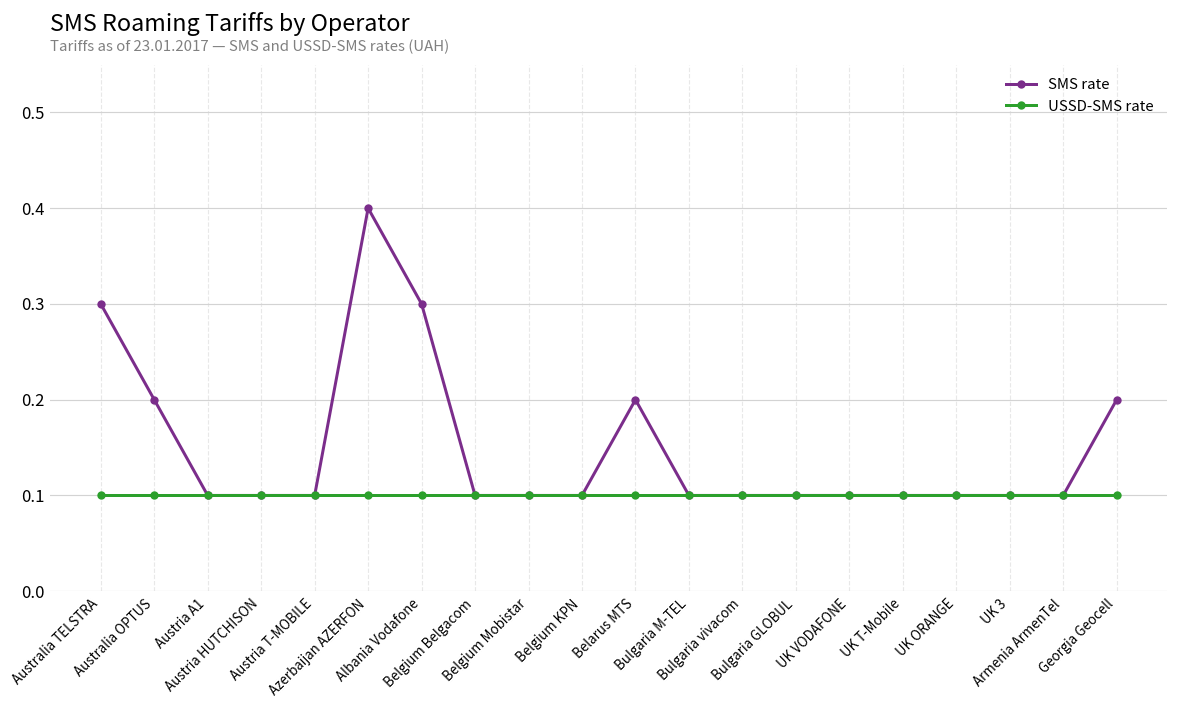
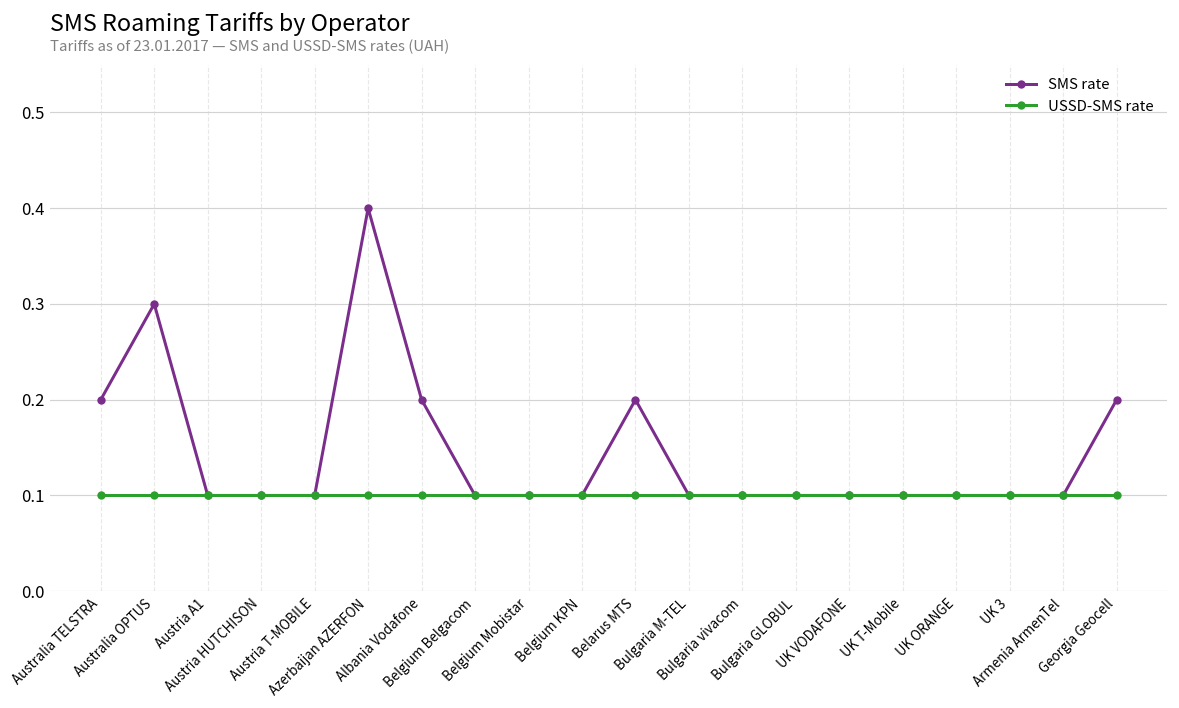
SMS rate, Australia TELSTRA: 0.3 -> 0.2
SMS rate, Australia OPTUS: 0.2 -> 0.3
SMS rate, Albania Vodafone: 0.3 -> 0.2
